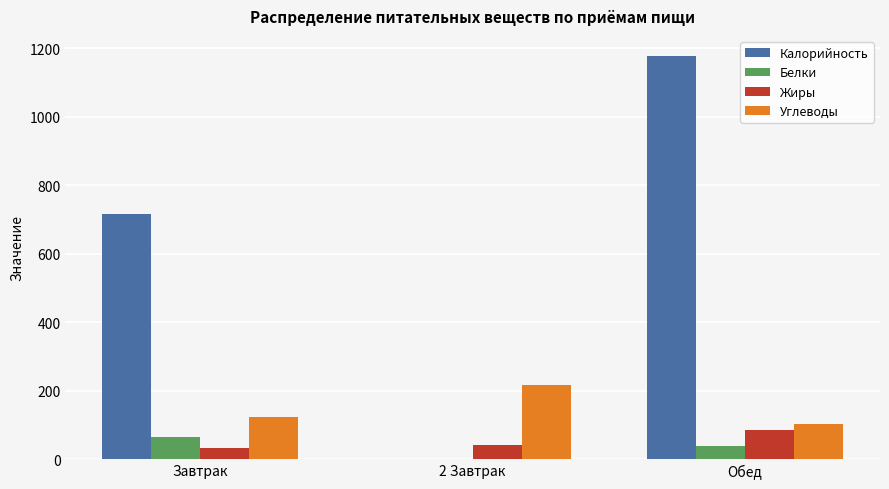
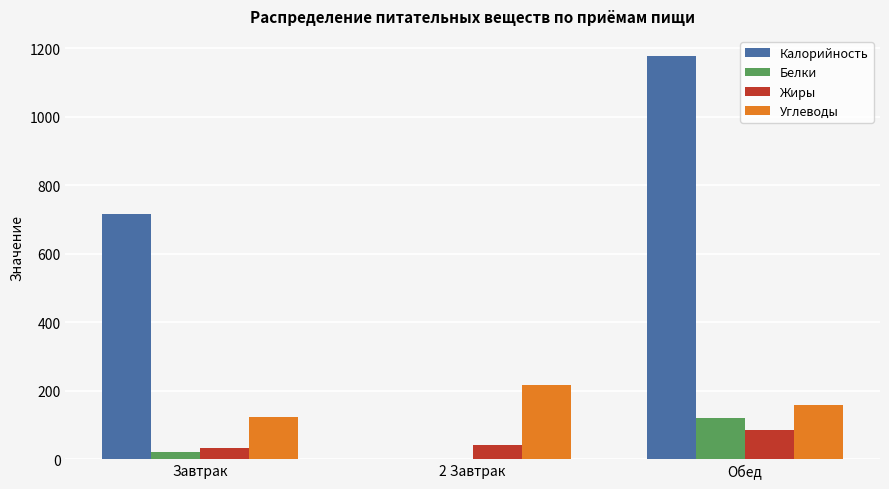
Белки, Завтрак: 60 -> 20
Белки, Обед: 40 -> 120
Углеводы, Обед: 100 -> 160
